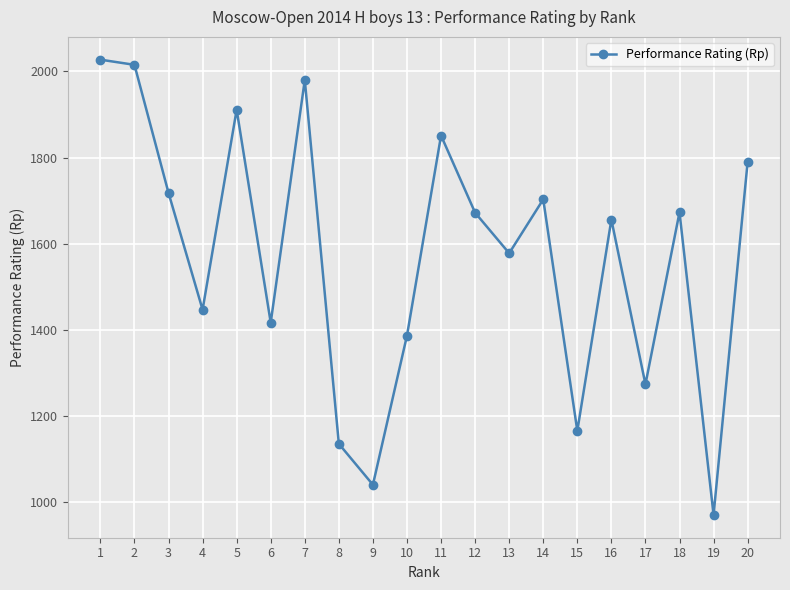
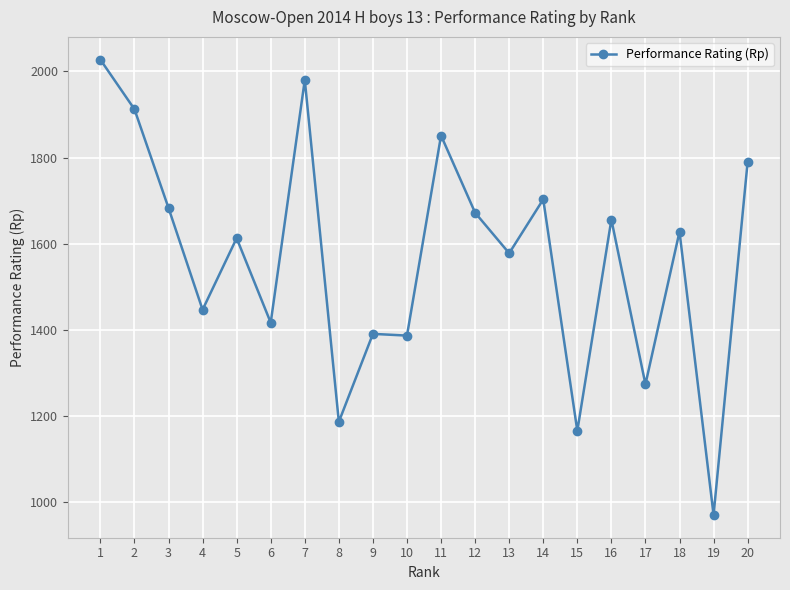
2: 2020 -> 1910
3: 1720 -> 1680
5: 1910 -> 1610
8: 1140 -> 1190
9: 1040 -> 1390
18: 1670 -> 1630
